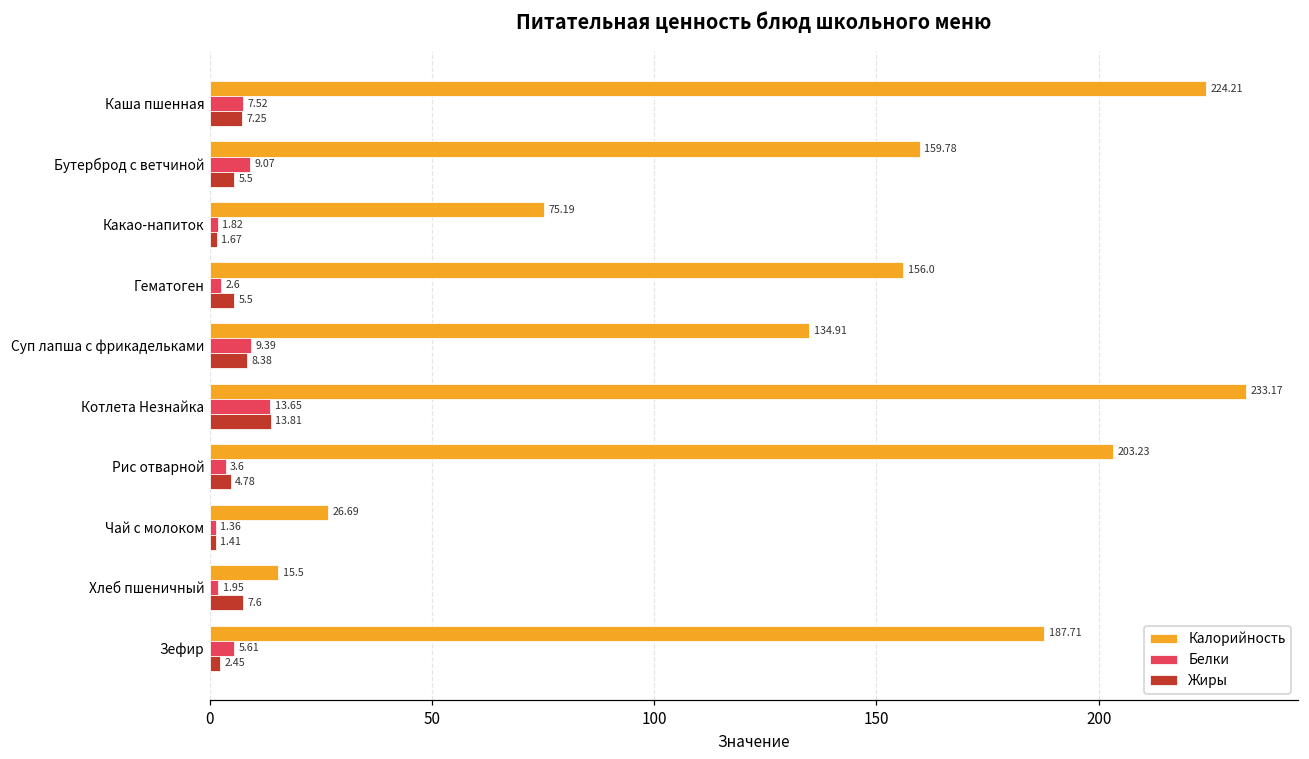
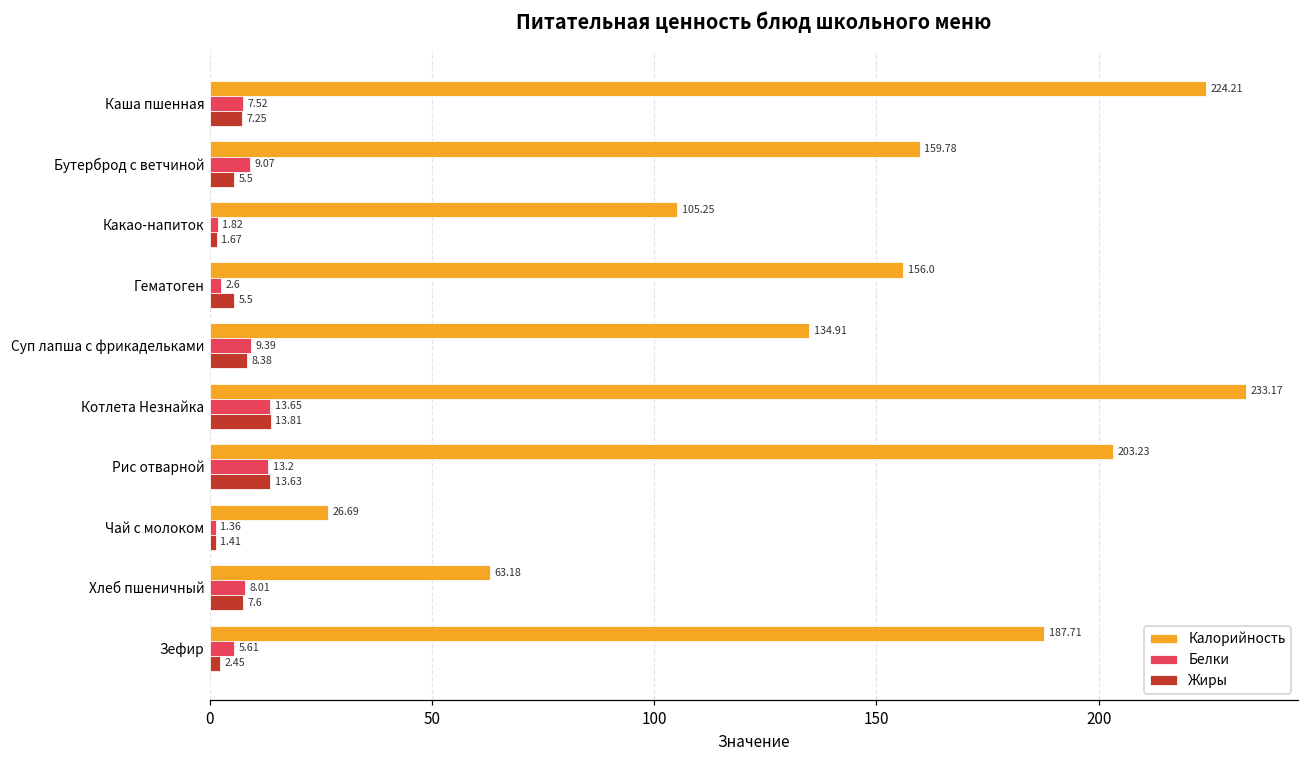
Калорийность, Какао-напиток: 75.19 -> 105.25
Белки, Рис отварной: 3.6 -> 13.2
Жиры, Рис отварной: 4.78 -> 13.63
Калорийность, Хлеб пшеничный: 15.5 -> 63.18
Белки, Хлеб пшеничный: 1.95 -> 8.01
